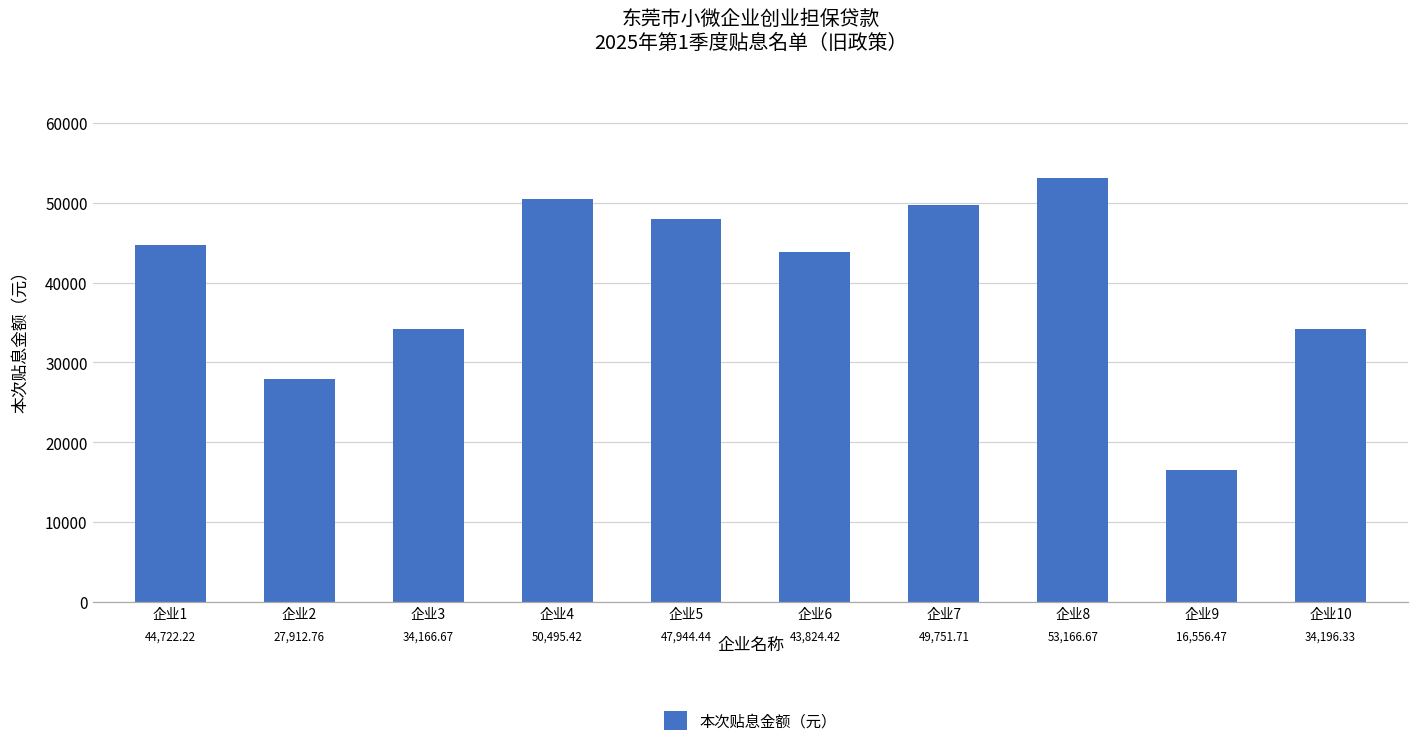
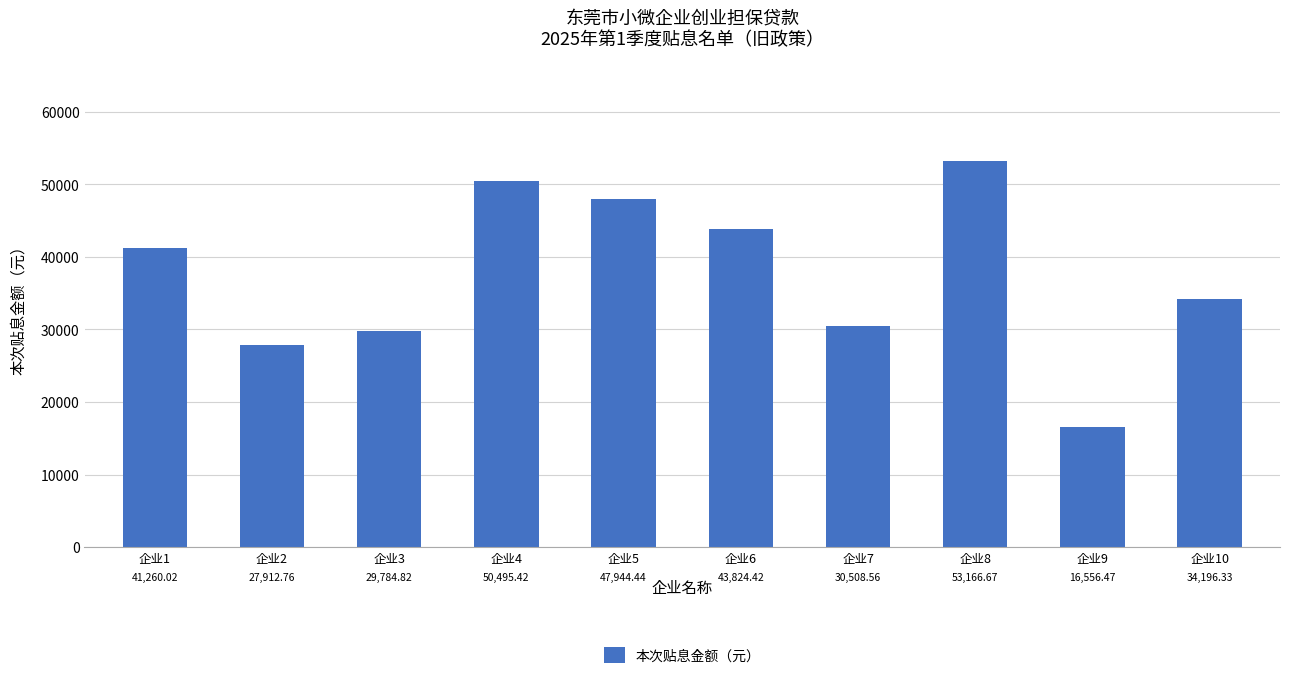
企业1: 44,722.22 -> 41,260.02
企业3: 34,166.67 -> 29,784.82
企业7: 49,751.71 -> 30,508.56
